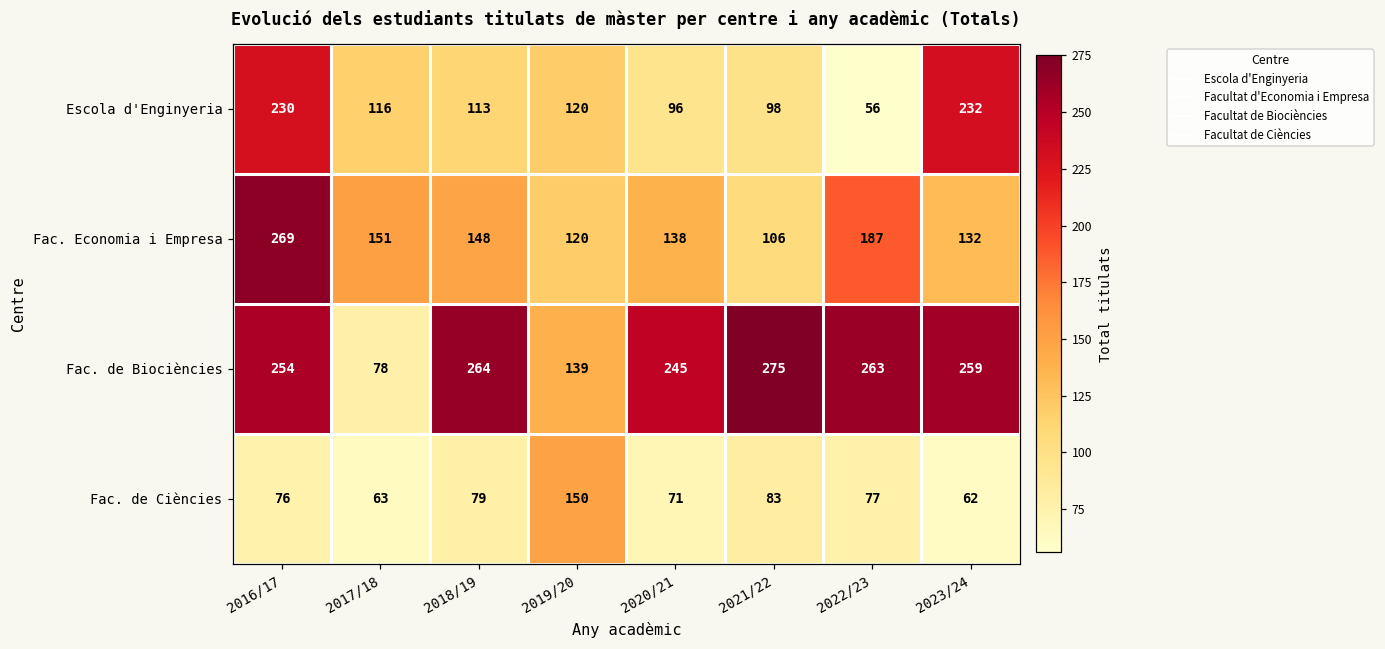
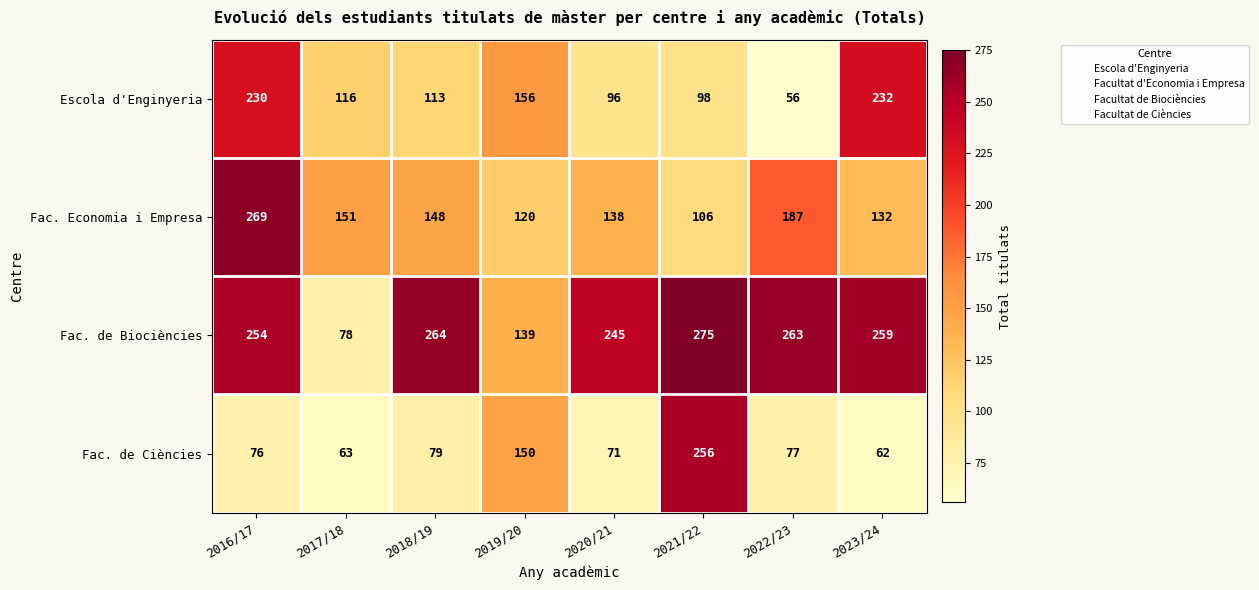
Escola d'Enginyeria, 2019/20: 120 -> 156
Fac. de Ciències, 2021/22: 83 -> 256
